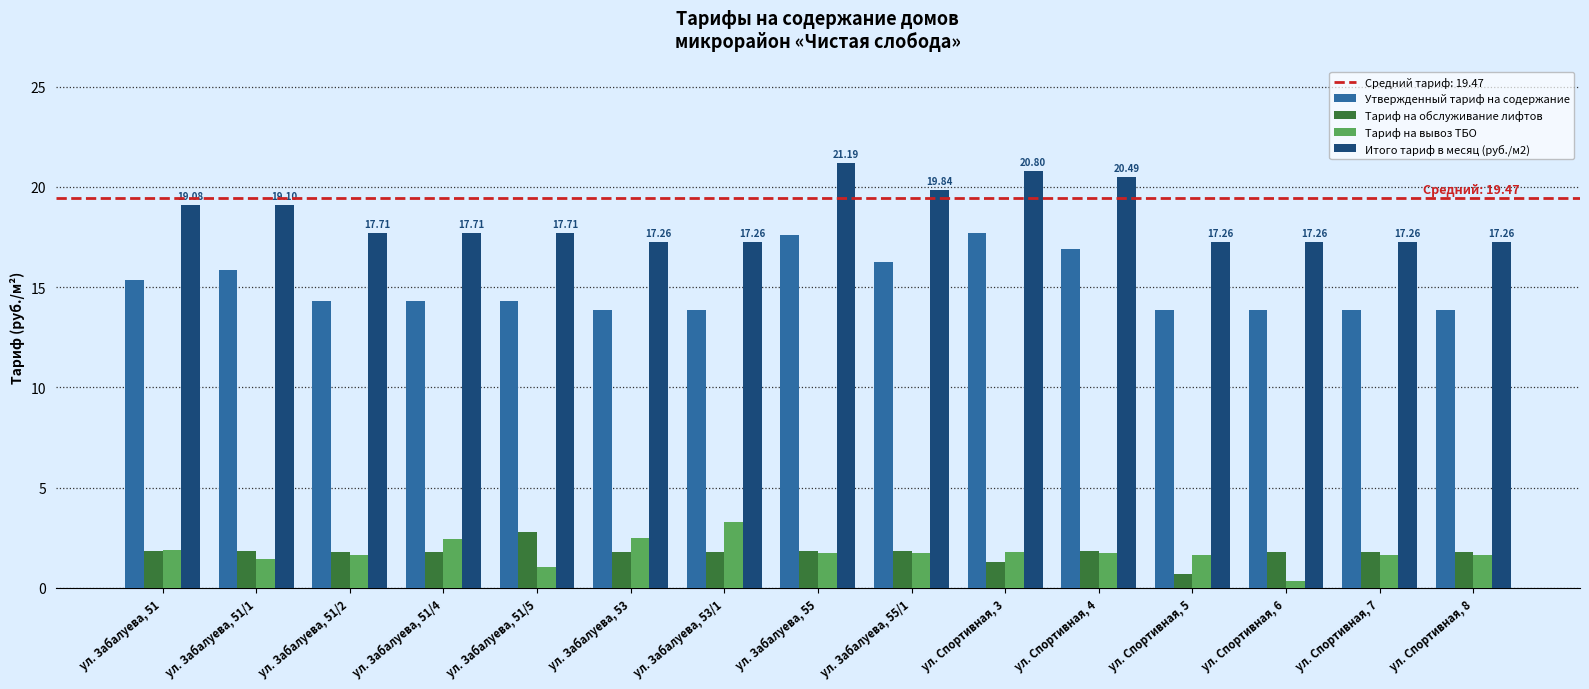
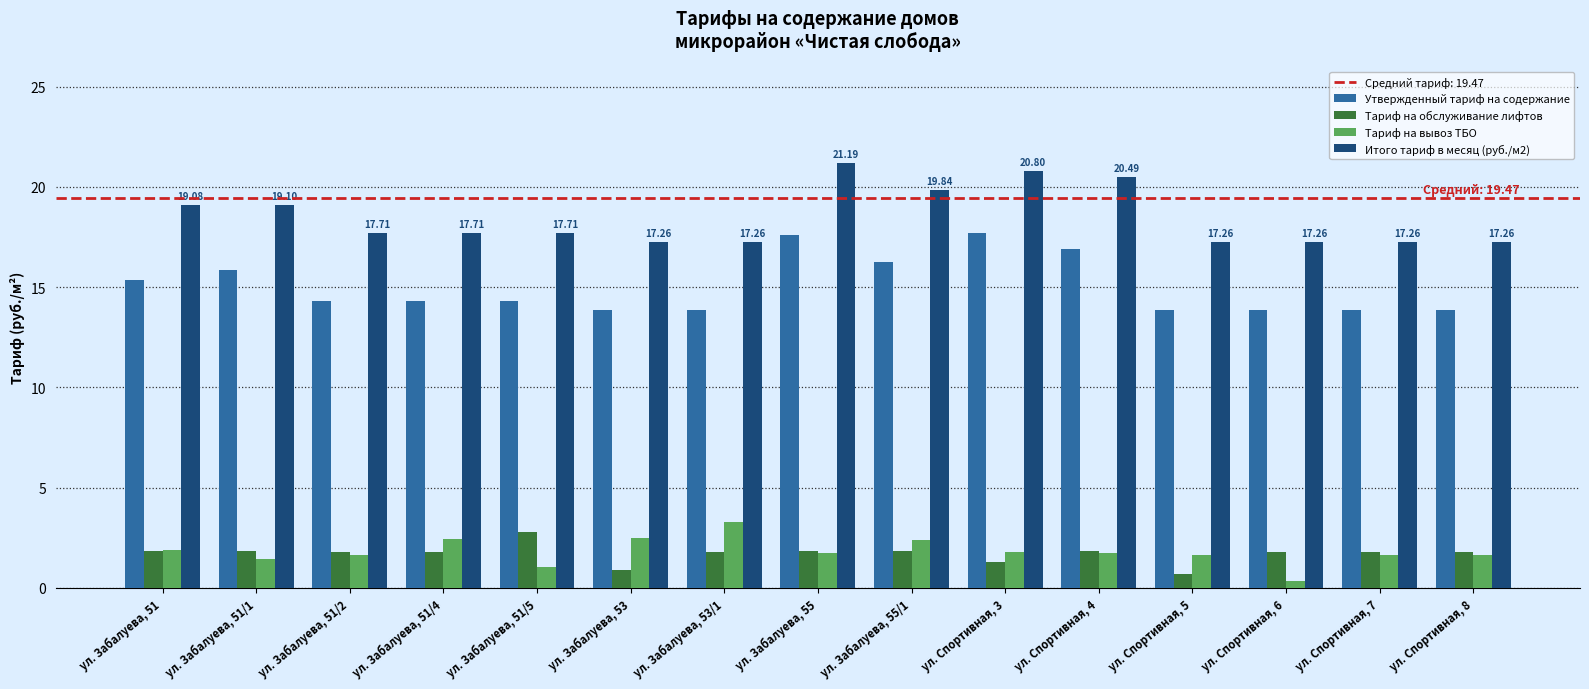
Тариф на обслуживание лифтов, ул. Забалуева, 53: 1.8 -> 0.9
Тариф на вывоз ТБО, ул. Забалуева, 55/1: 1.8 -> 2.4
